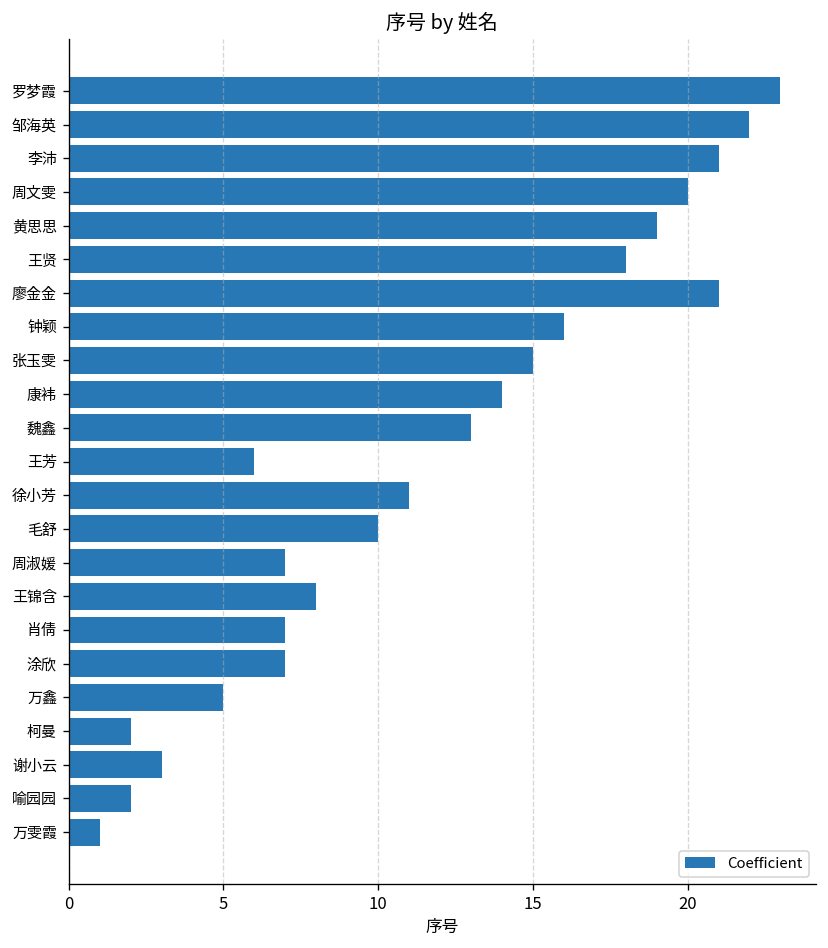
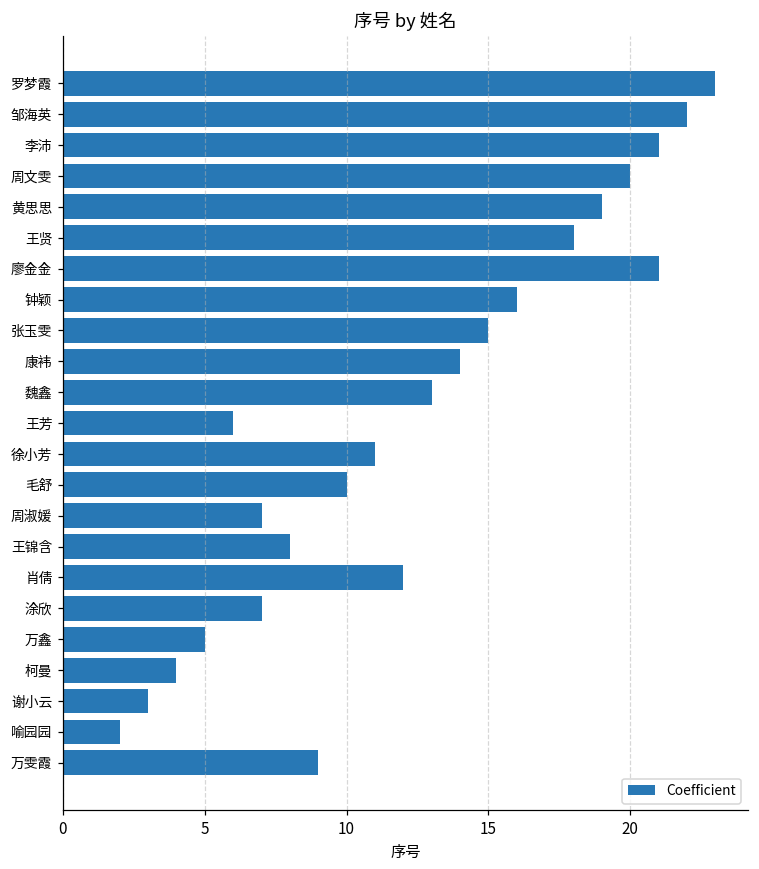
肖倩: 7 -> 12
柯曼: 2 -> 4
万雯霞: 1 -> 9
